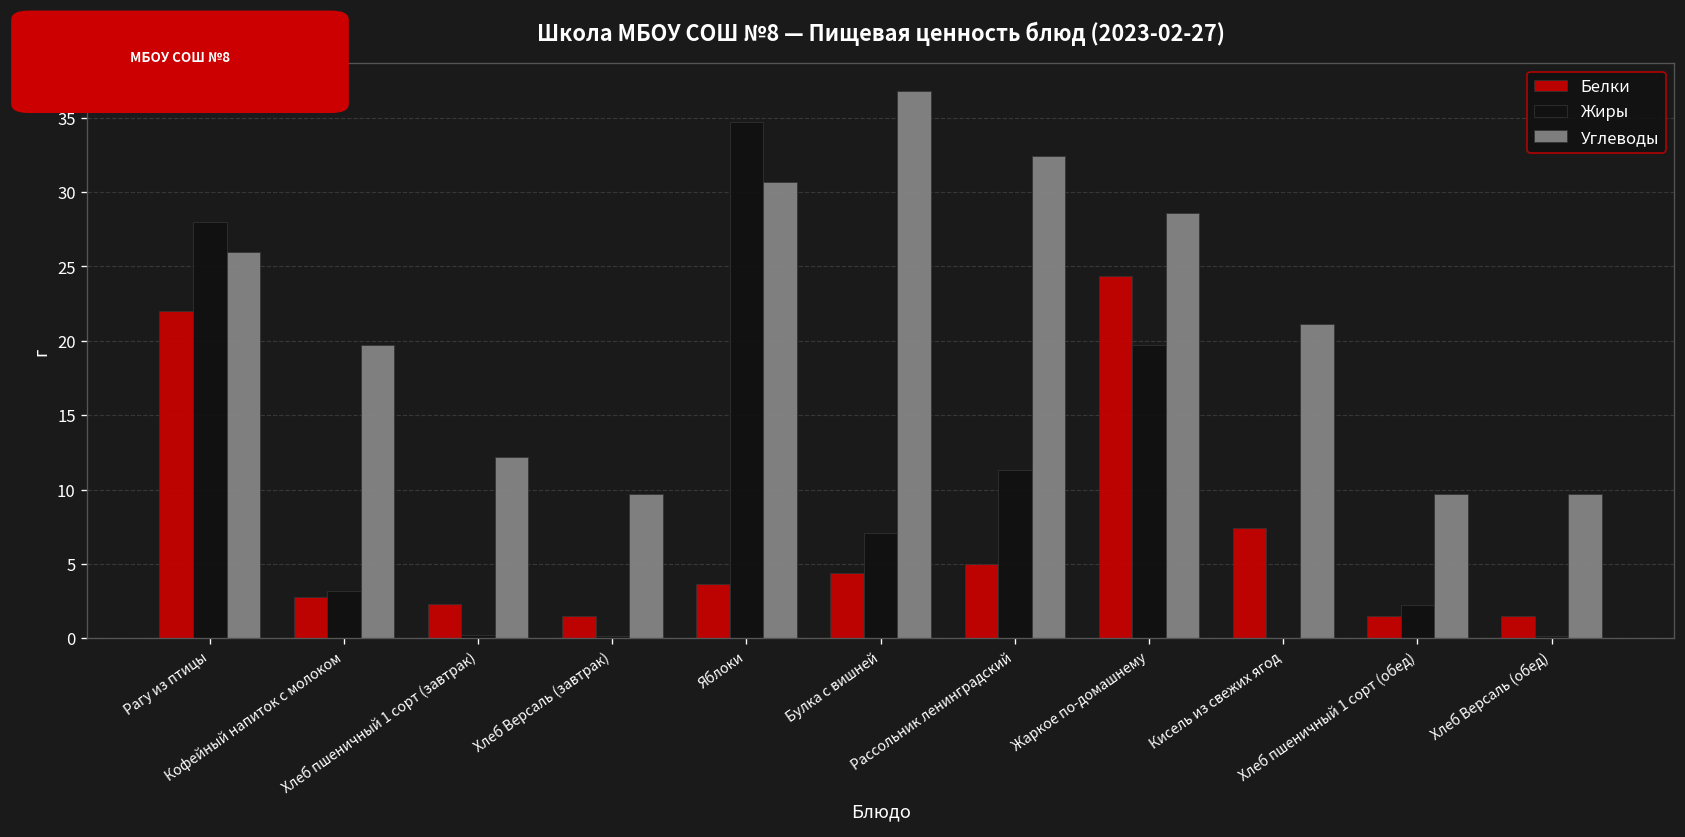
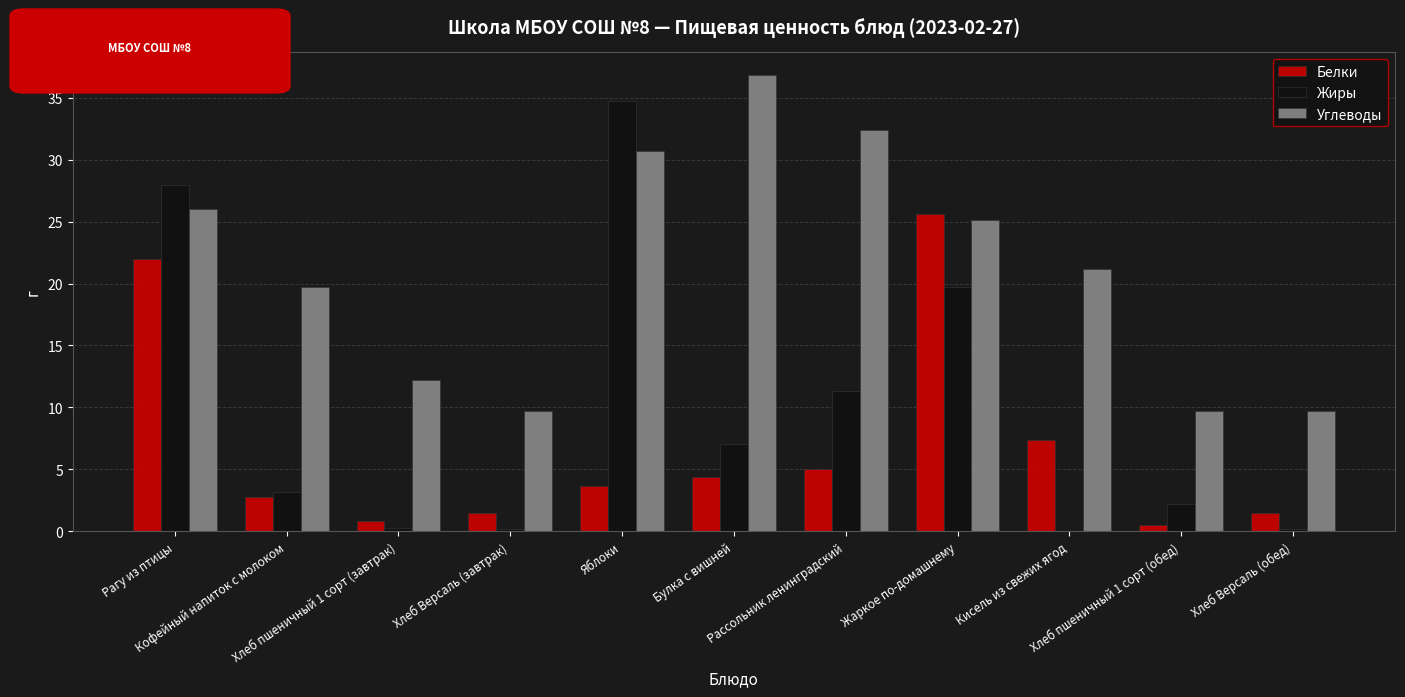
Белки, Хлеб пшеничный 1 сорт (завтрак): 2.3 -> 0.9
Белки, Жаркое по-домашнему: 24.4 -> 25.6
Углеводы, Жаркое по-домашнему: 28.6 -> 25.1
Белки, Хлеб пшеничный 1 сорт (обед): 1.5 -> 0.6
